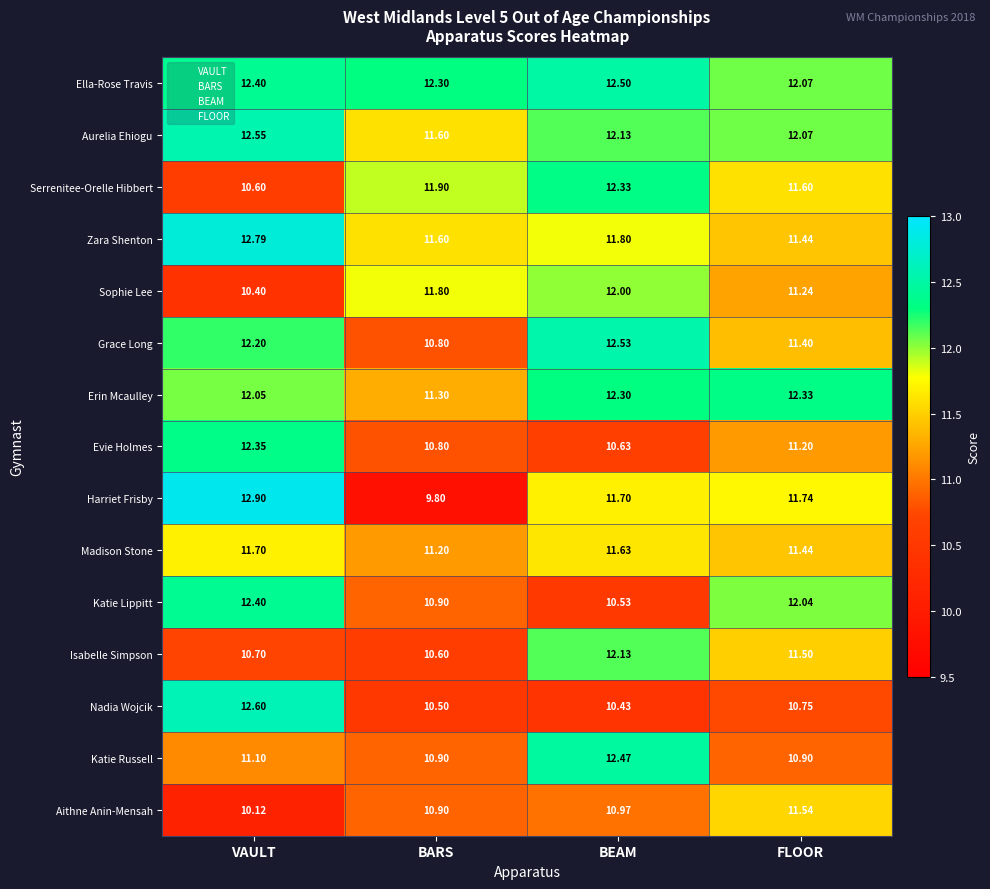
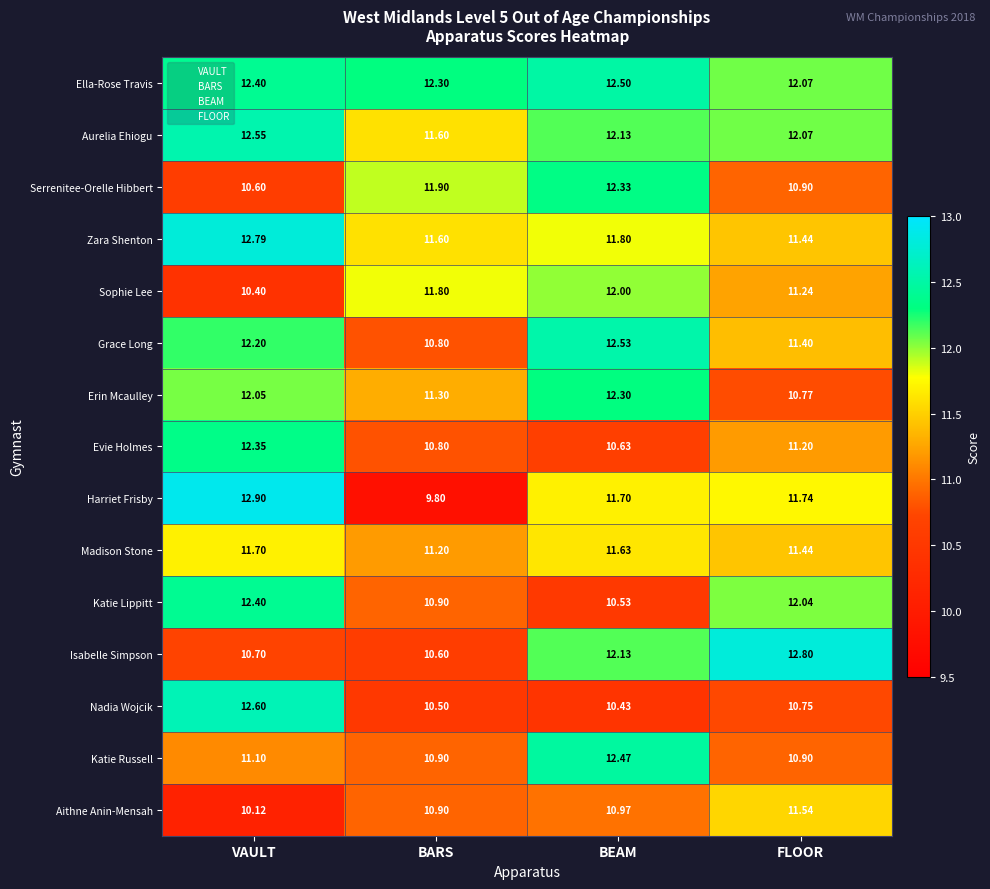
Serrenitee-Orelle Hibbert, FLOOR: 11.60 -> 10.90
Erin Mcaulley, FLOOR: 12.33 -> 10.77
Isabelle Simpson, FLOOR: 11.50 -> 12.80
